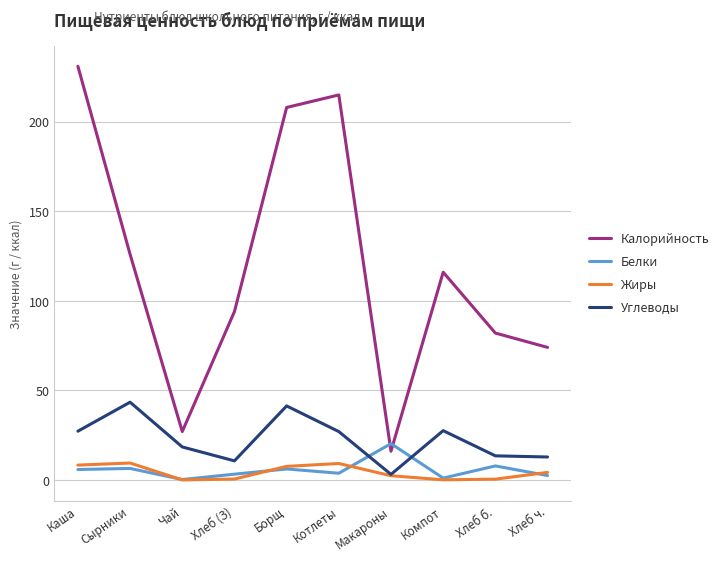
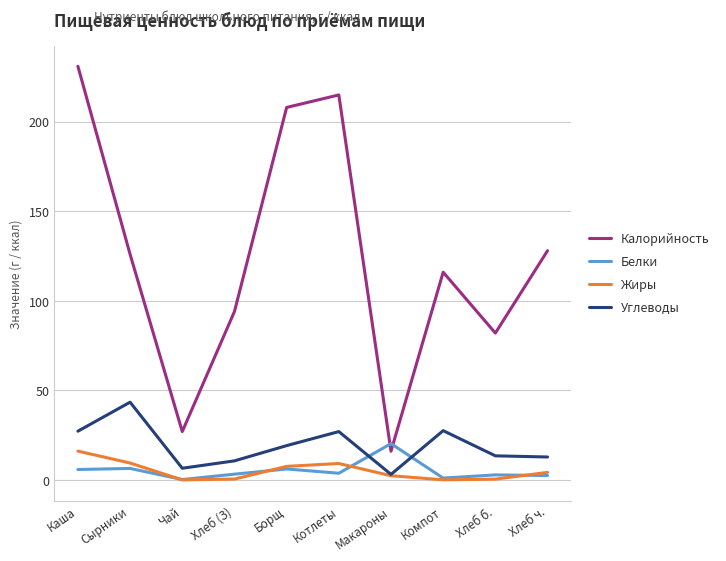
Жиры, Каша: 8 -> 16
Углеводы, Чай: 18 -> 7
Углеводы, Борщ: 41 -> 19
Белки, Хлеб б.: 8 -> 3
Калорийность, Хлеб ч.: 74 -> 128
